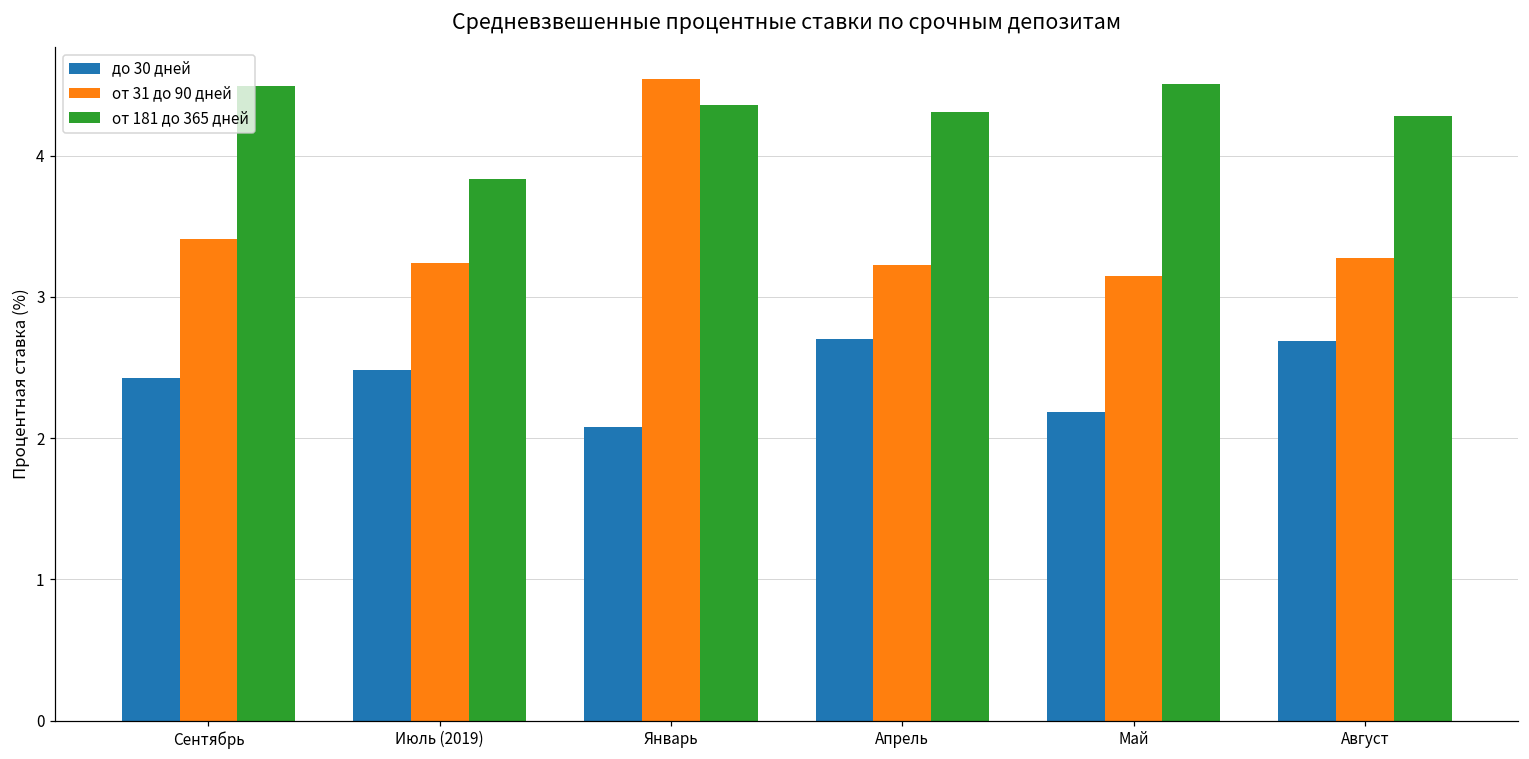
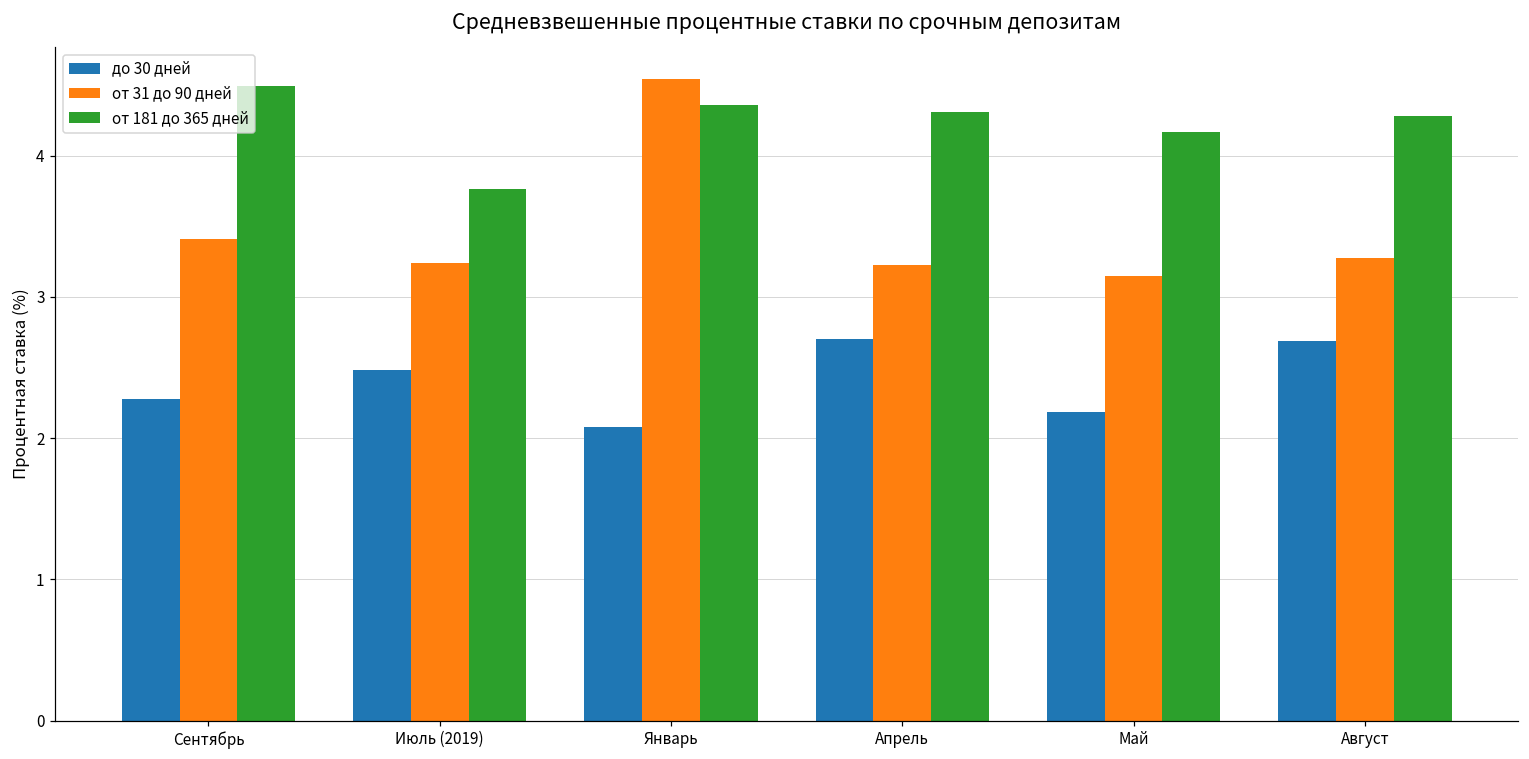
до 30 дней, Сентябрь: 2.43 -> 2.28
от 181 до 365 дней, Июль (2019): 3.83 -> 3.76
от 181 до 365 дней, Май: 4.51 -> 4.17
